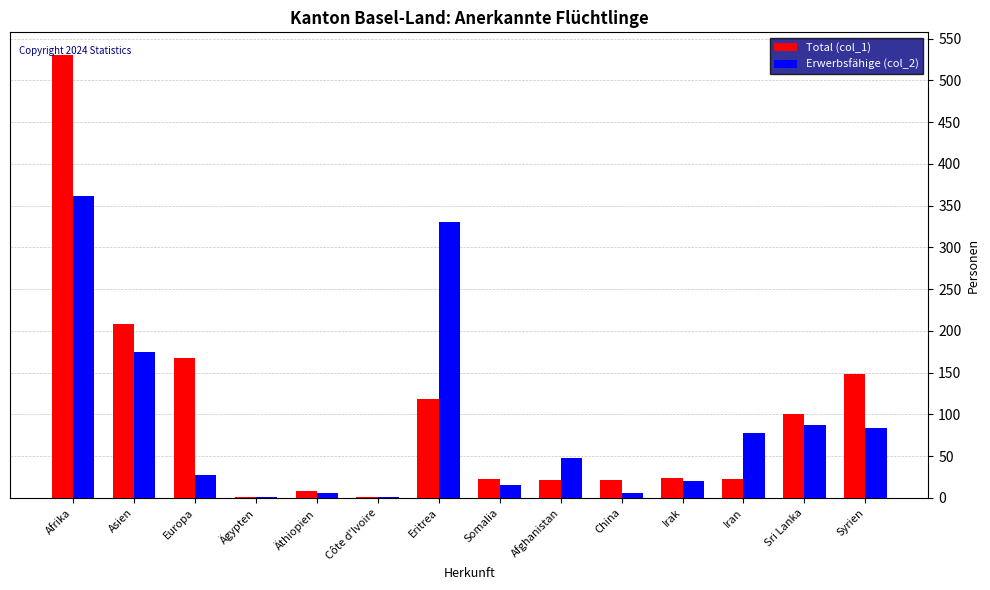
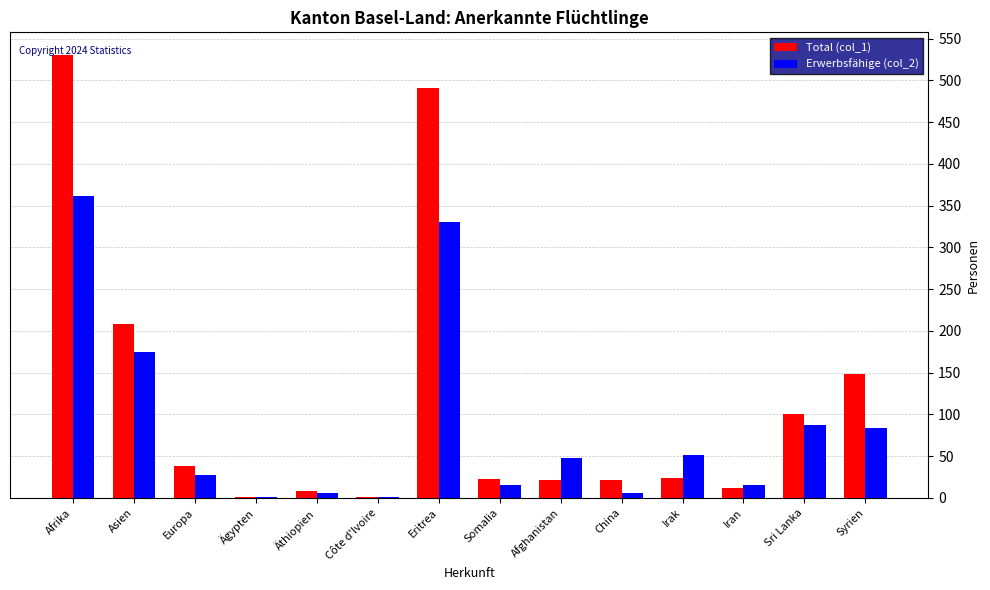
Total (col_1), Europa: 170 -> 40
Total (col_1), Eritrea: 120 -> 490
Erwerbsfähige (col_2), Irak: 20 -> 50
Total (col_1), Iran: 20 -> 10
Erwerbsfähige (col_2), Iran: 80 -> 20
